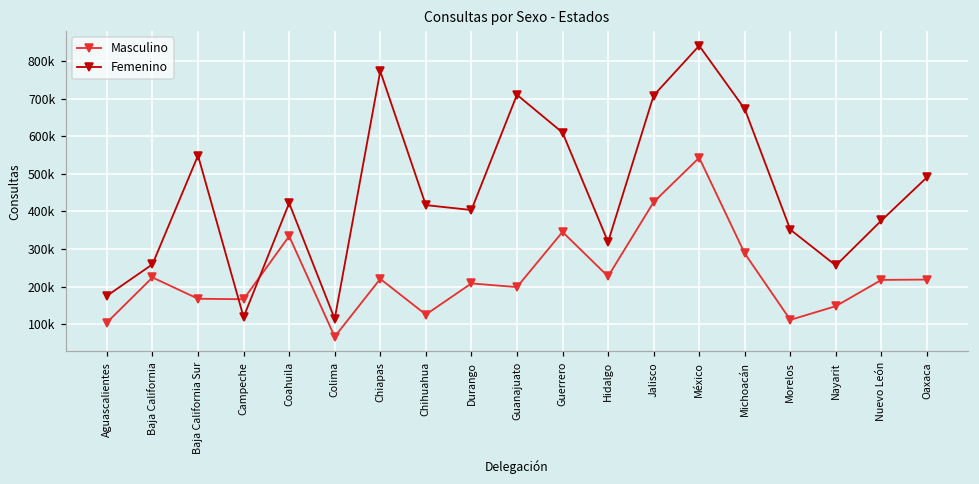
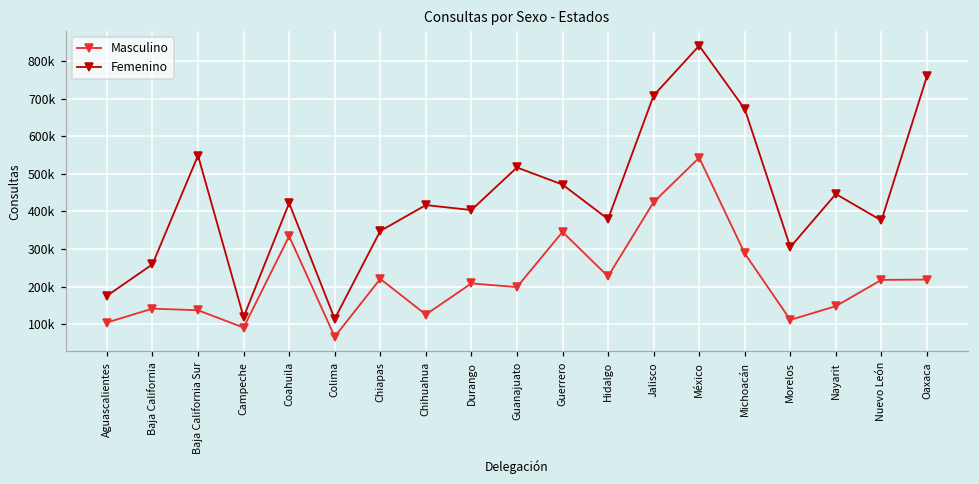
Masculino, Baja California: 220000 -> 140000
Masculino, Baja California Sur: 170000 -> 140000
Masculino, Campeche: 170000 -> 90000
Femenino, Chiapas: 770000 -> 350000
Femenino, Guanajuato: 710000 -> 520000
Femenino, Guerrero: 610000 -> 470000
Femenino, Hidalgo: 320000 -> 380000
Femenino, Morelos: 350000 -> 300000
Femenino, Nayarit: 260000 -> 450000
Femenino, Oaxaca: 490000 -> 760000
